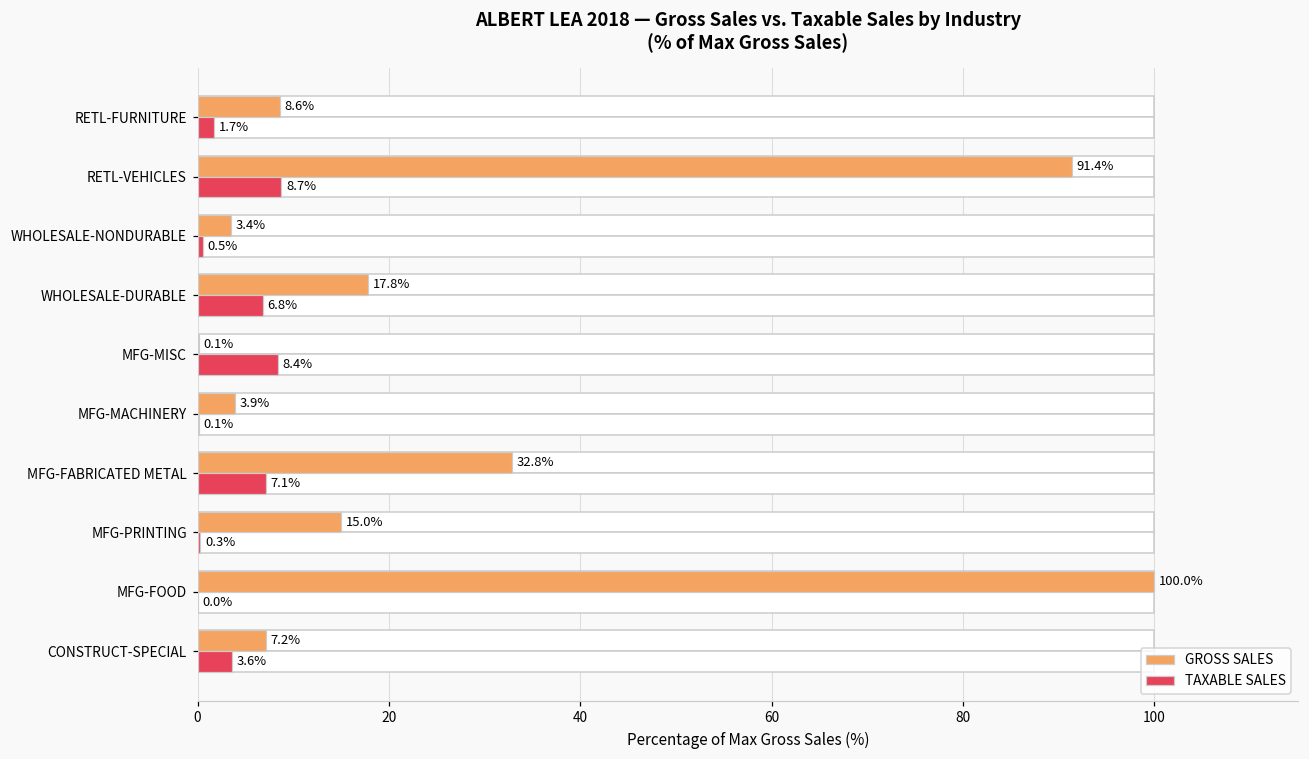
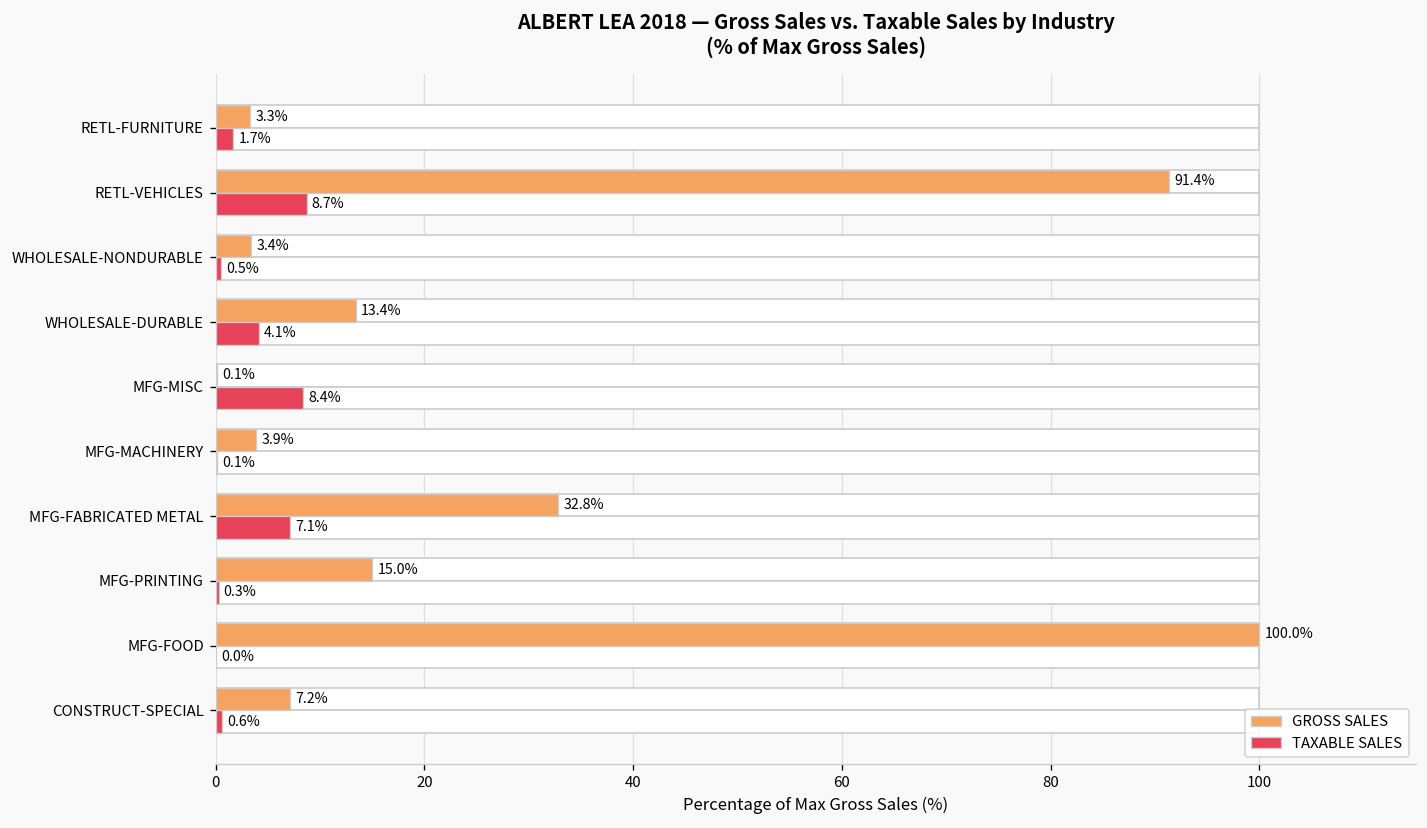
GROSS SALES, RETL-FURNITURE: 8.6% -> 3.3%
GROSS SALES, WHOLESALE-DURABLE: 17.8% -> 13.4%
TAXABLE SALES, WHOLESALE-DURABLE: 6.8% -> 4.1%
TAXABLE SALES, CONSTRUCT-SPECIAL: 3.6% -> 0.6%
